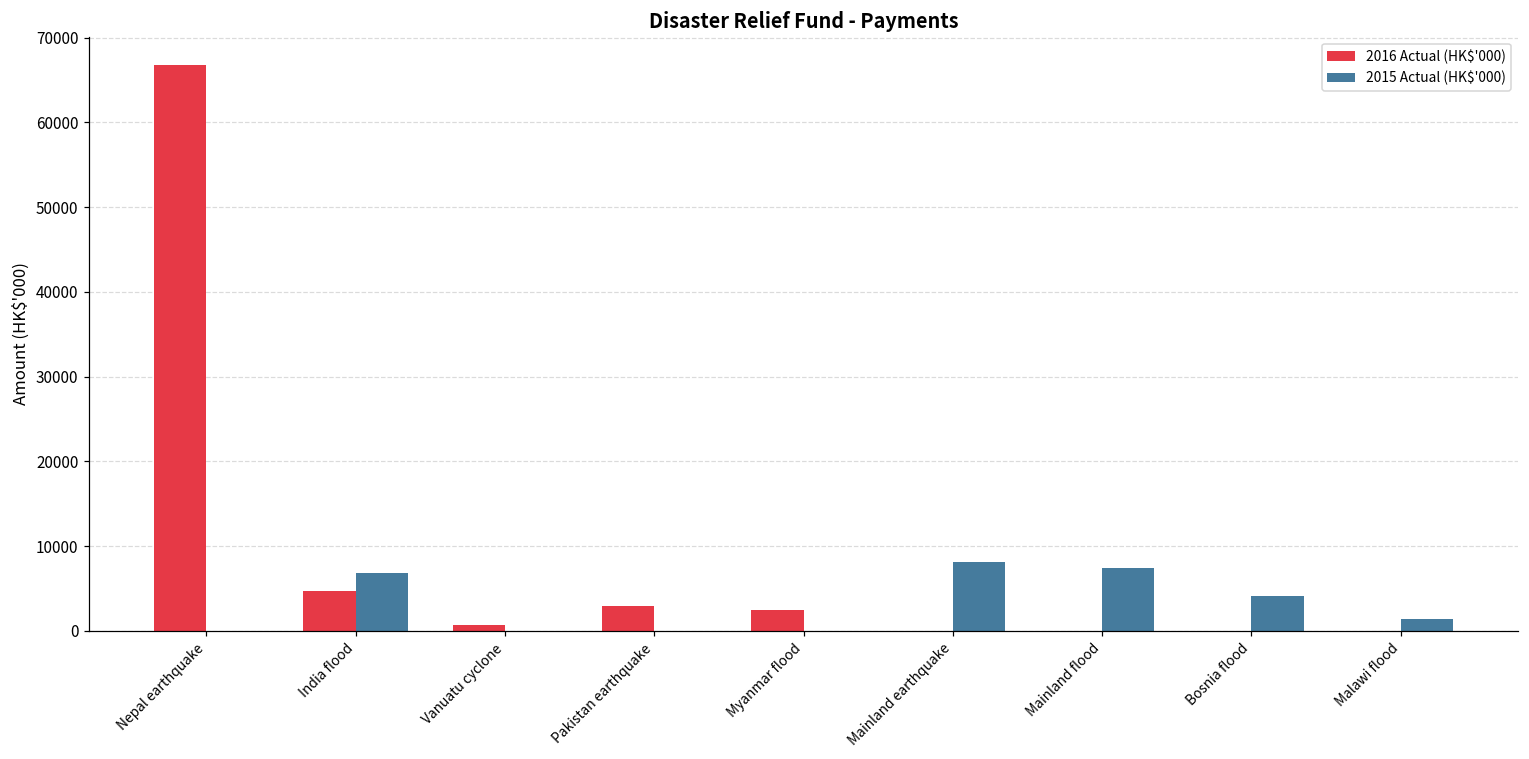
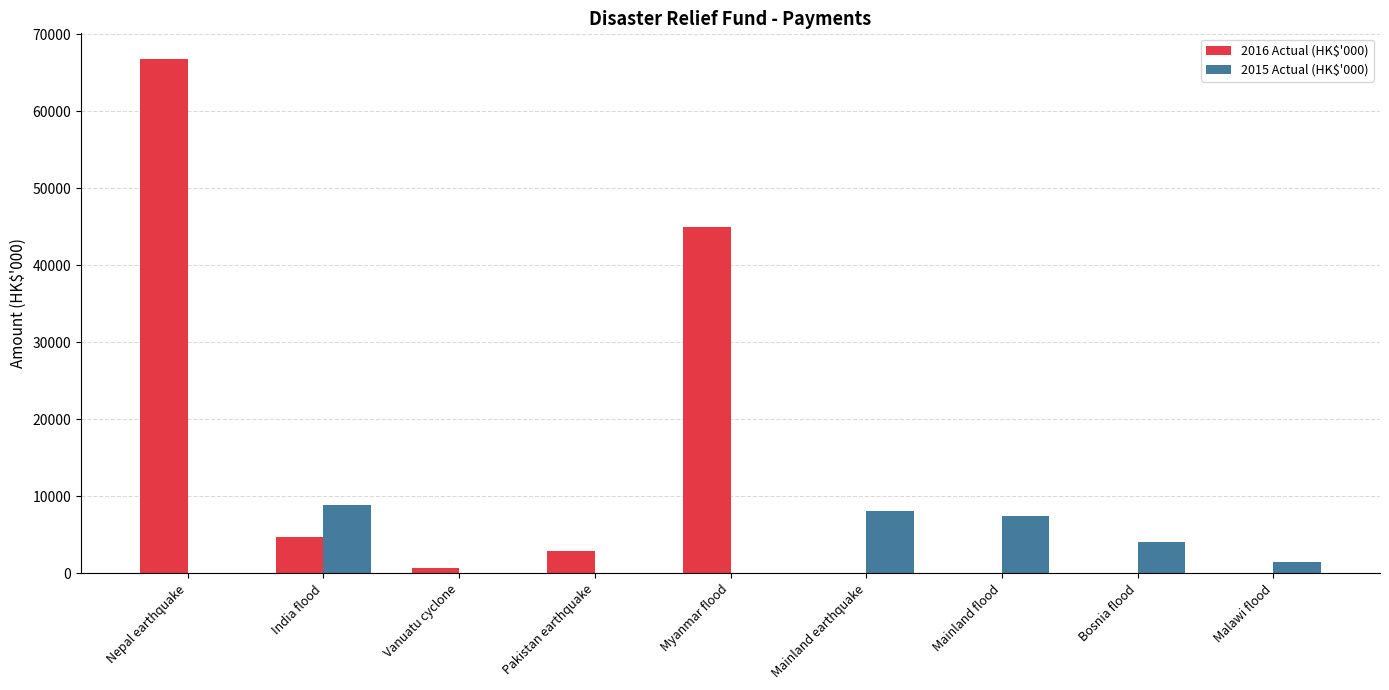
2015 Actual (HK$'000), India flood: 7000 -> 9000
2016 Actual (HK$'000), Myanmar flood: 2000 -> 45000
